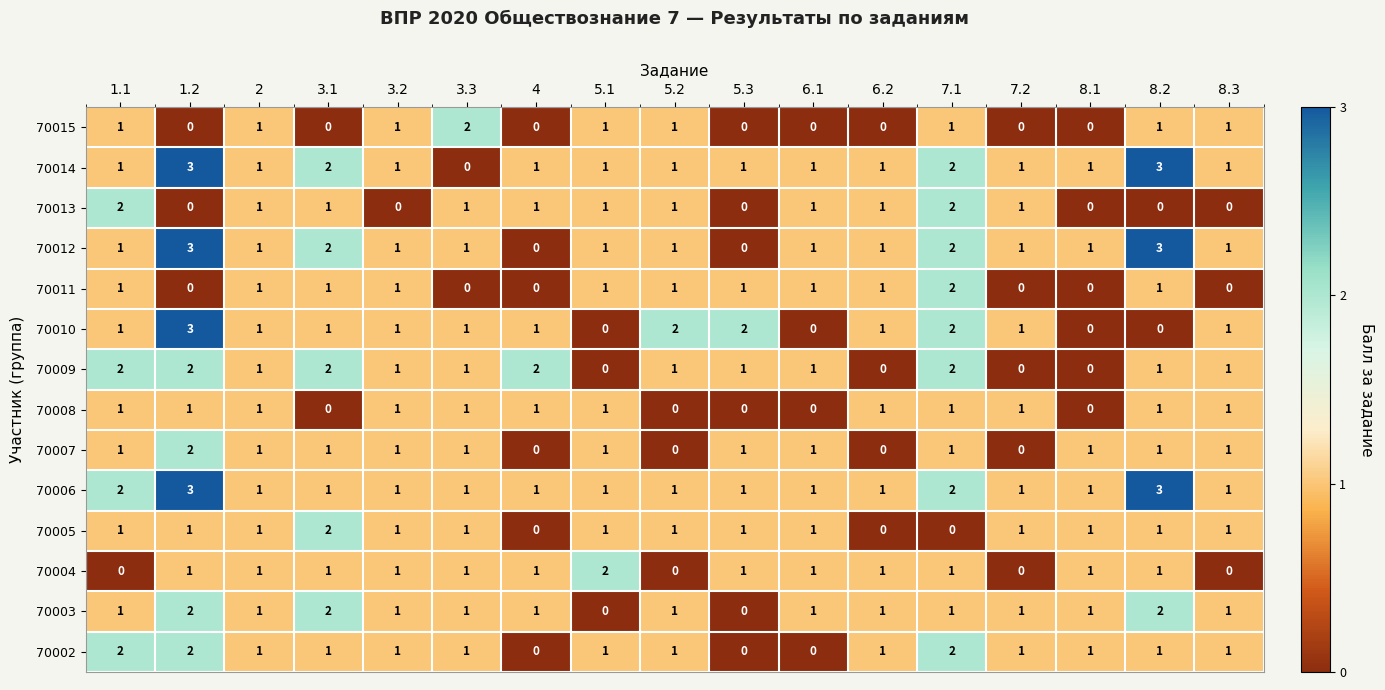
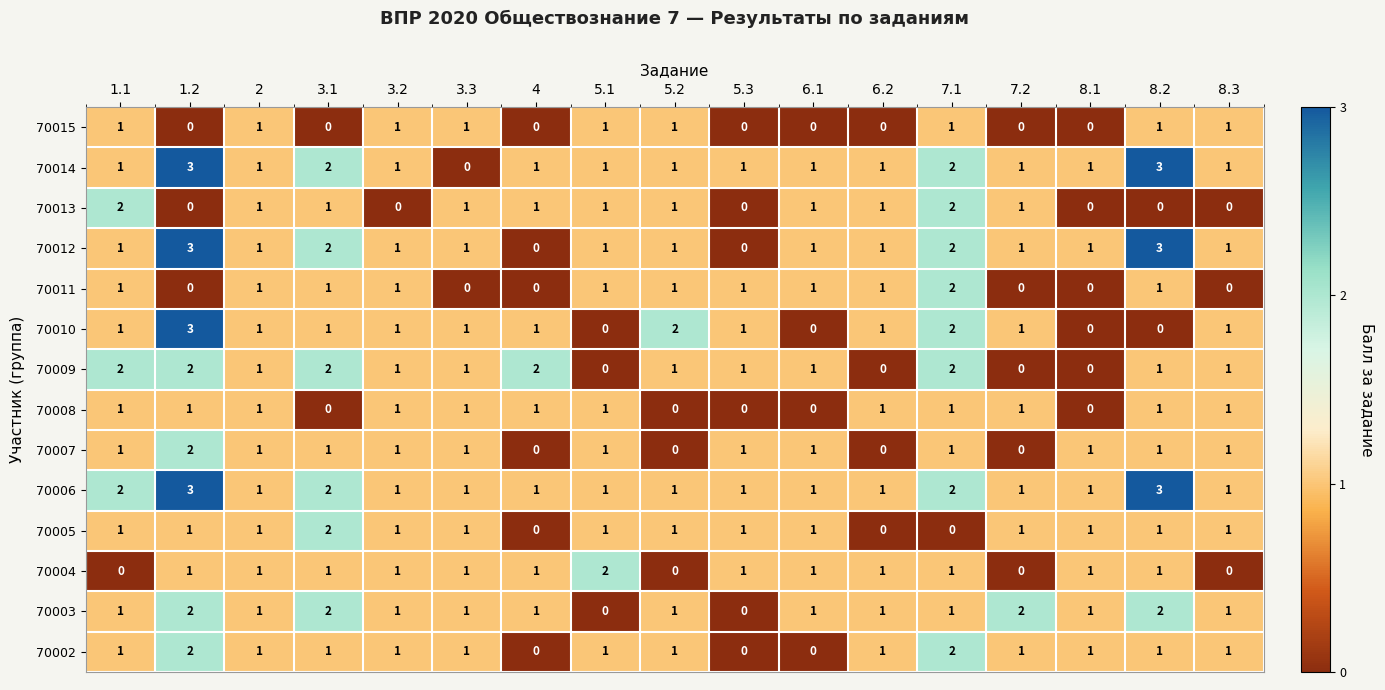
70015, 3.3: 2 -> 1
70010, 5.3: 2 -> 1
70006, 3.1: 1 -> 2
70003, 7.2: 1 -> 2
70002, 1.1: 2 -> 1
